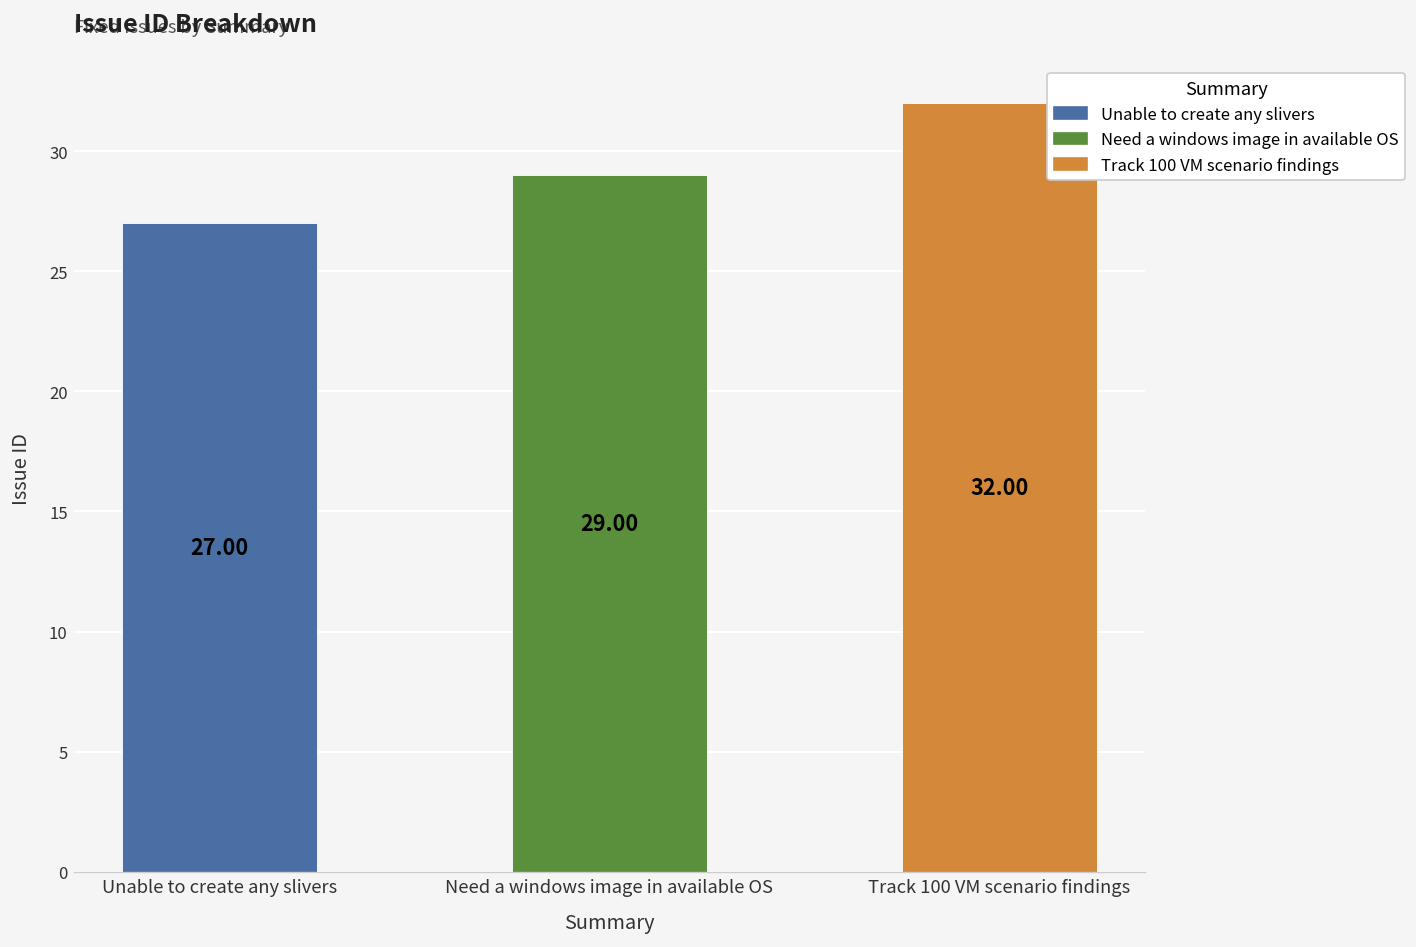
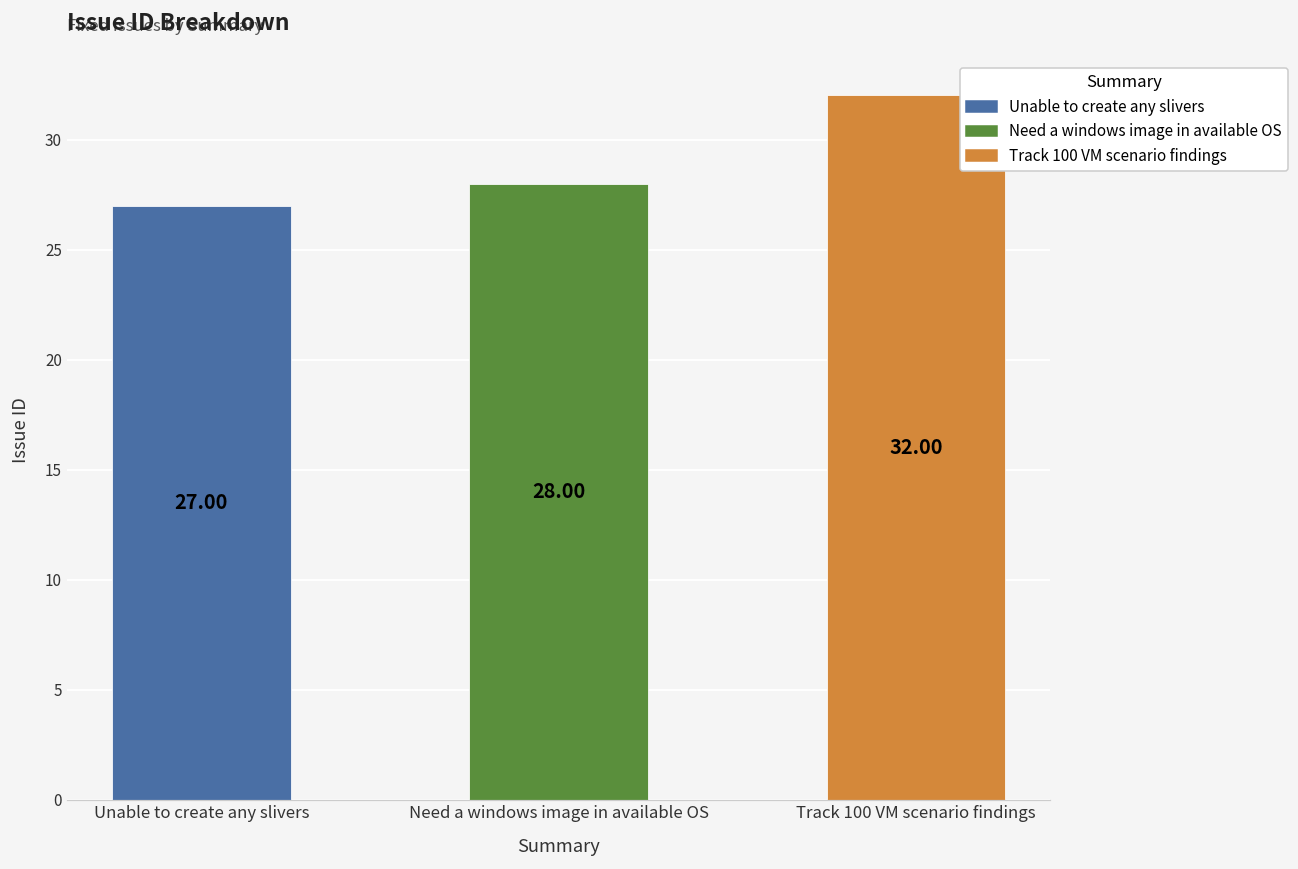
Need a windows image in available OS: 29.00 -> 28.00
